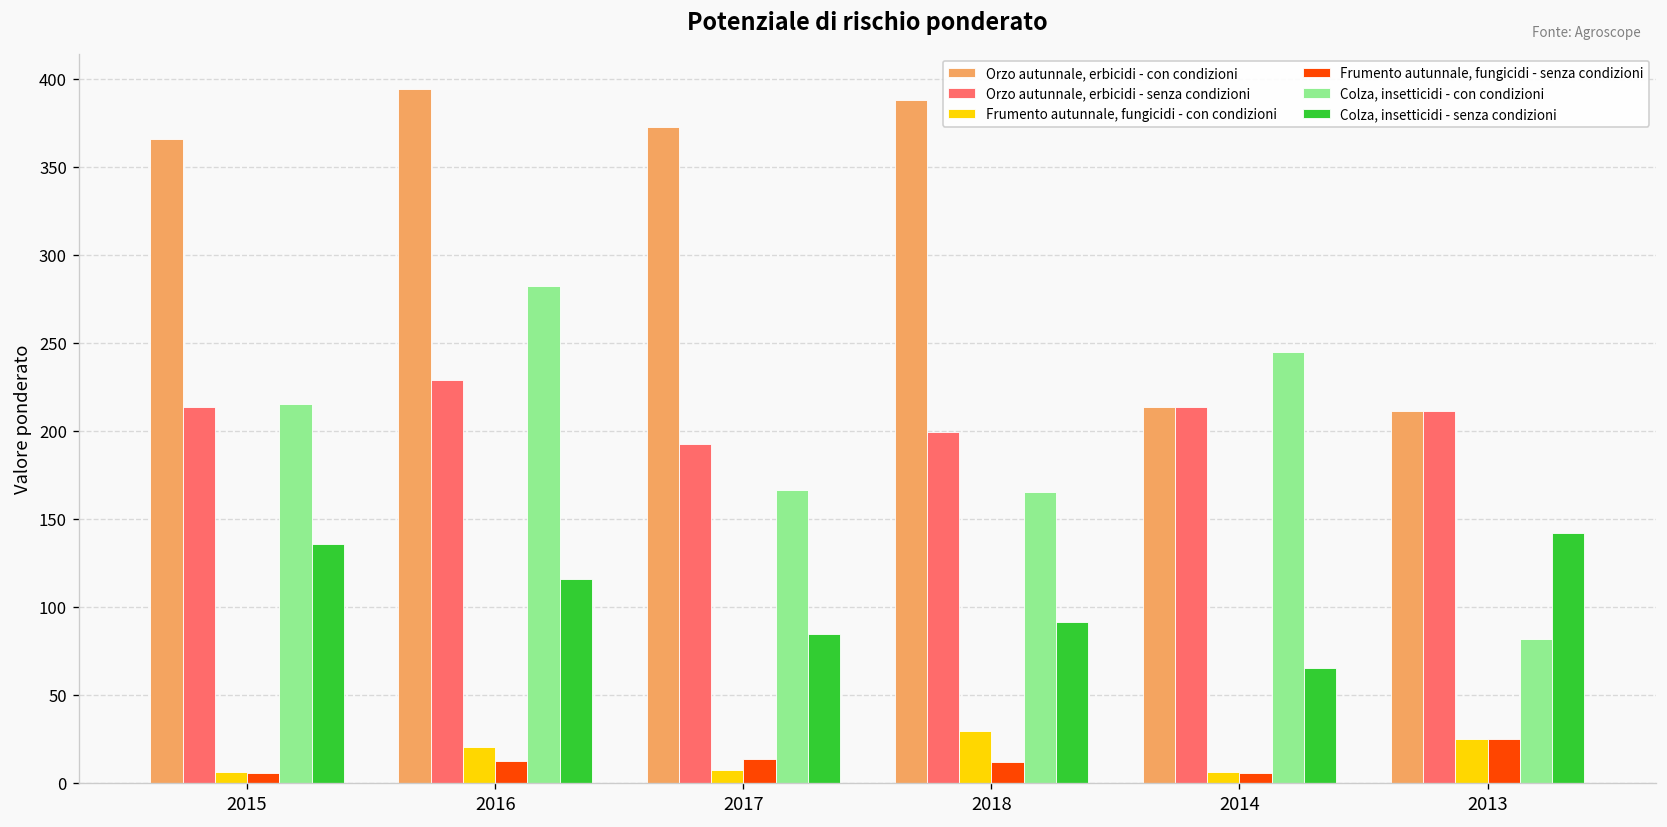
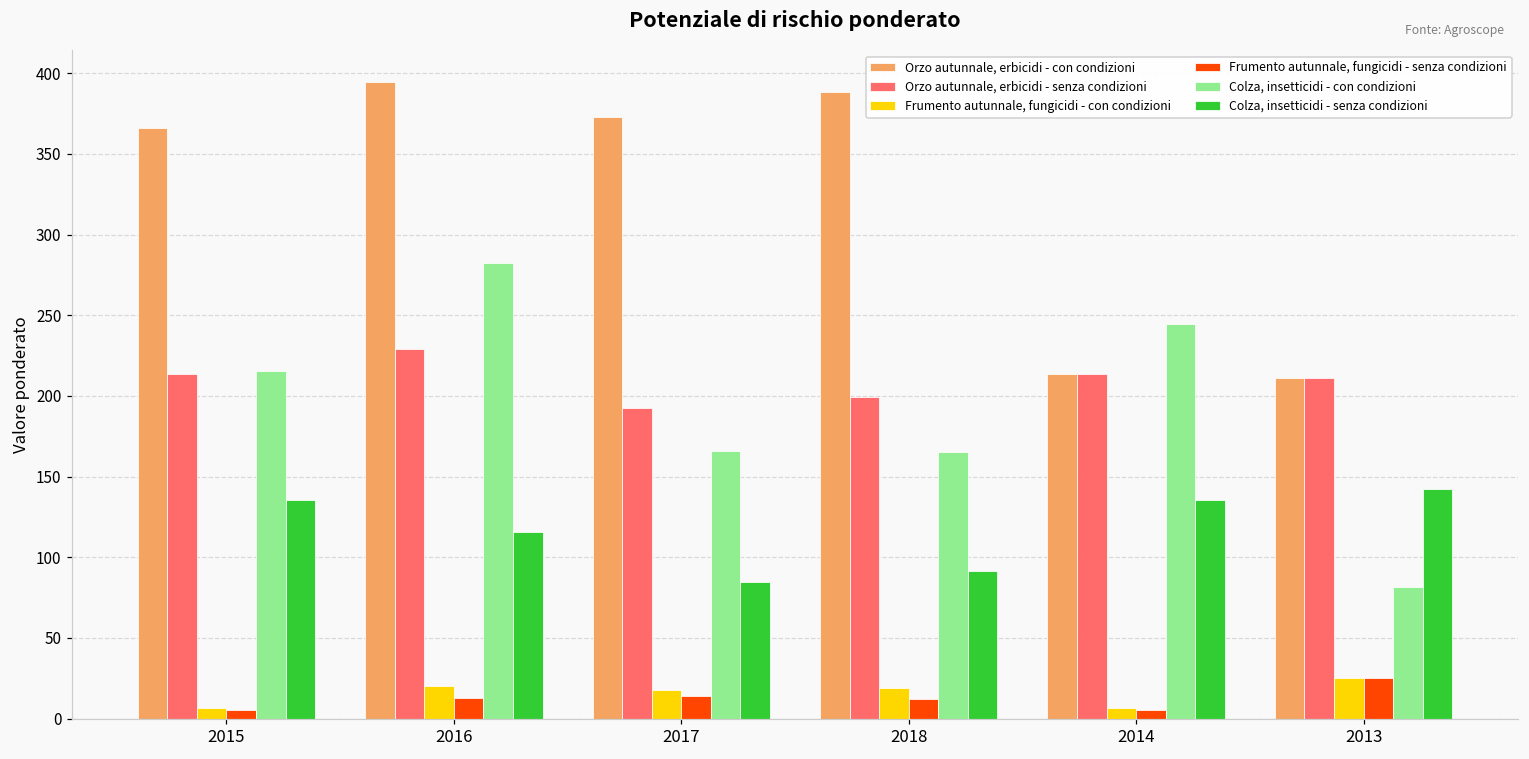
Frumento autunnale, fungicidi - con condizioni, 2017: 8 -> 18
Frumento autunnale, fungicidi - con condizioni, 2018: 30 -> 19
Colza, insetticidi - senza condizioni, 2014: 65 -> 136
